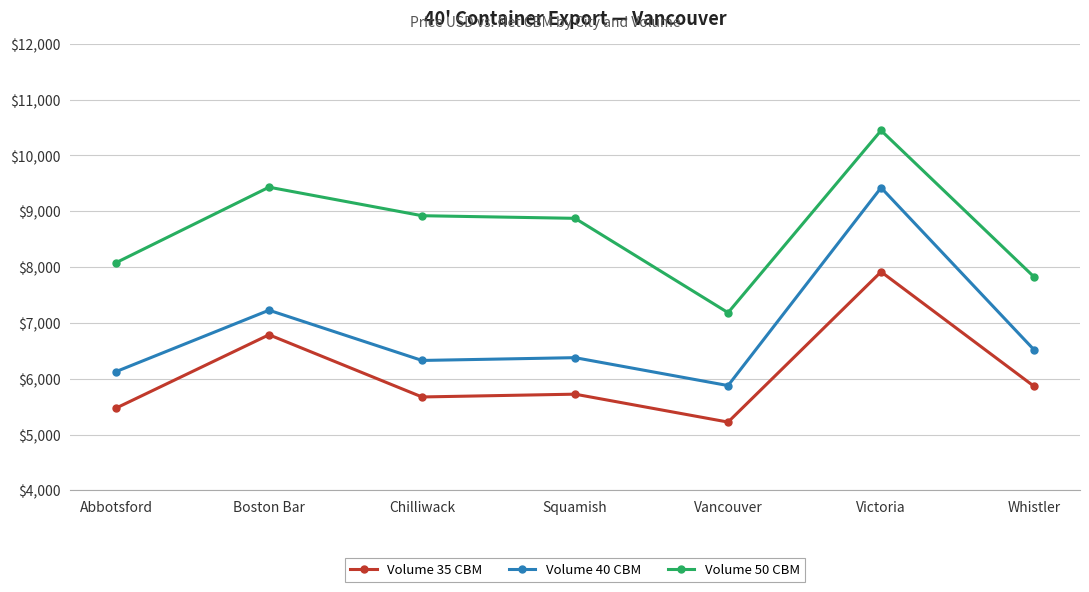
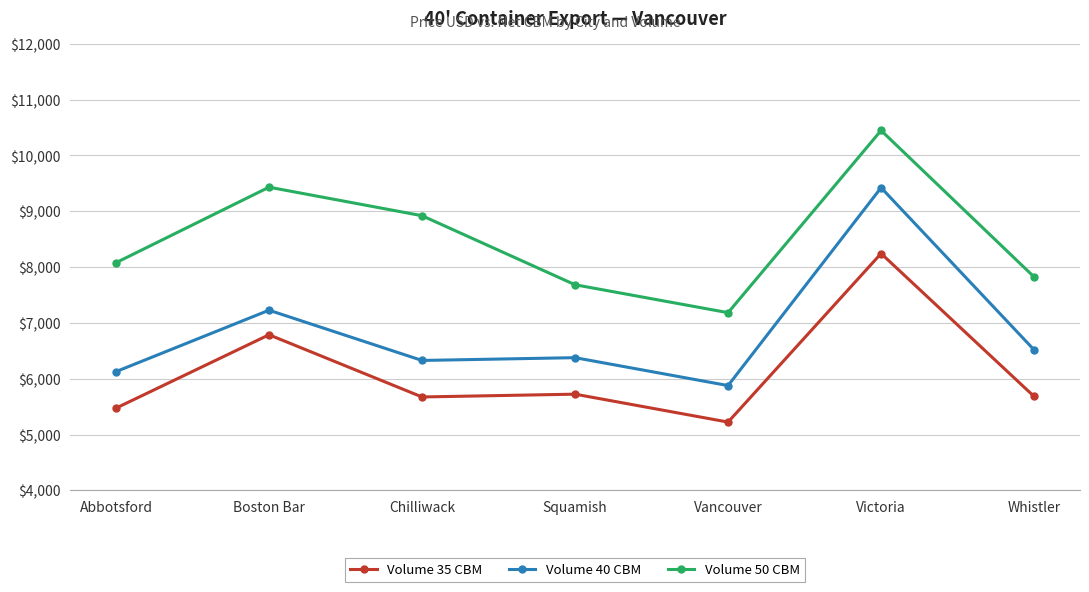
Volume 50 CBM, Squamish: $8,900 -> $7,700
Volume 35 CBM, Victoria: $7,900 -> $8,200
Volume 35 CBM, Whistler: $5,900 -> $5,700
